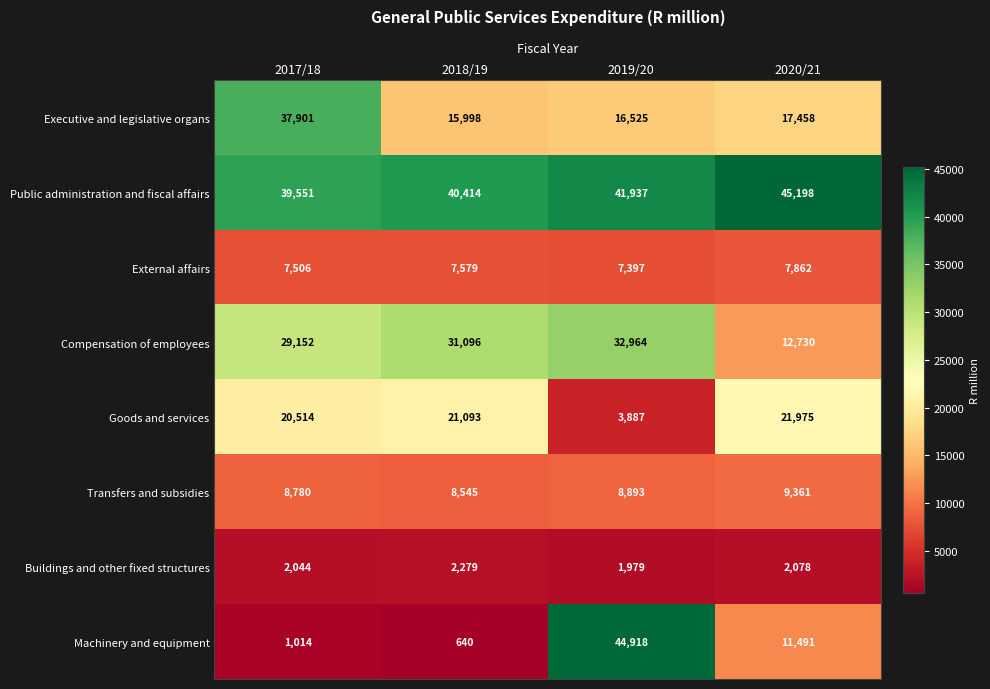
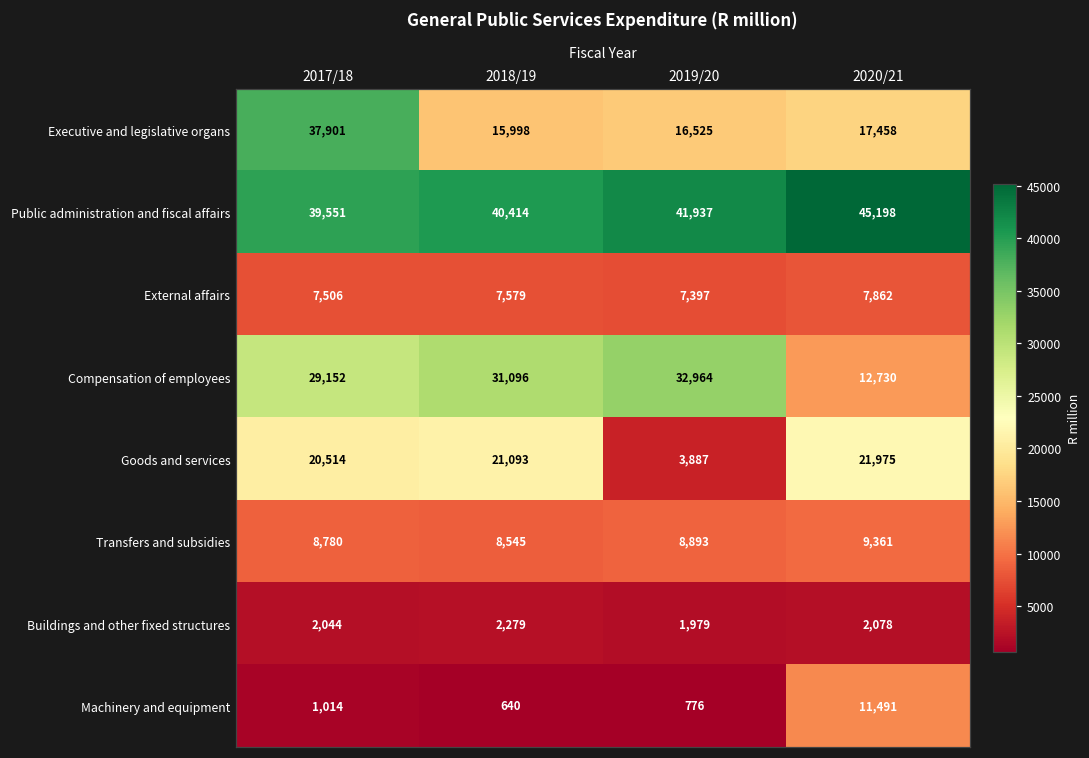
Machinery and equipment, 2019/20: 44,918 -> 776
